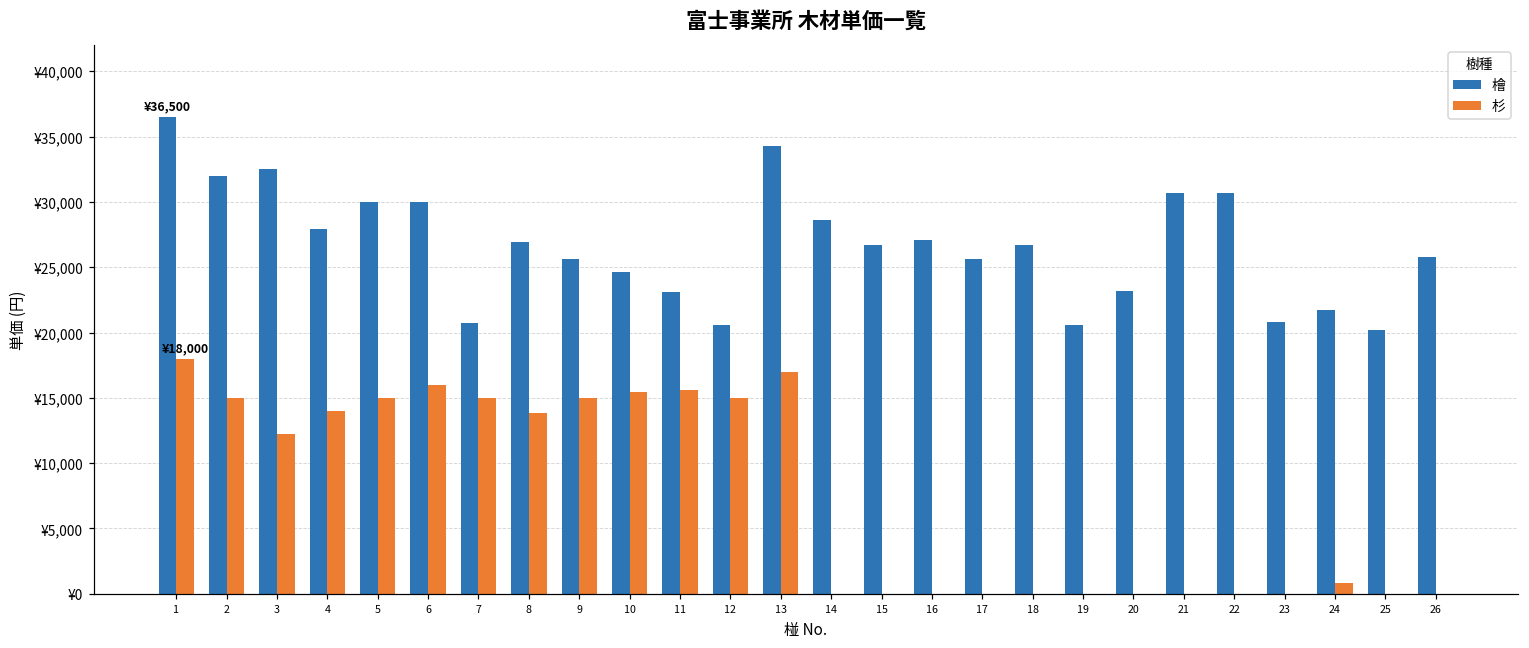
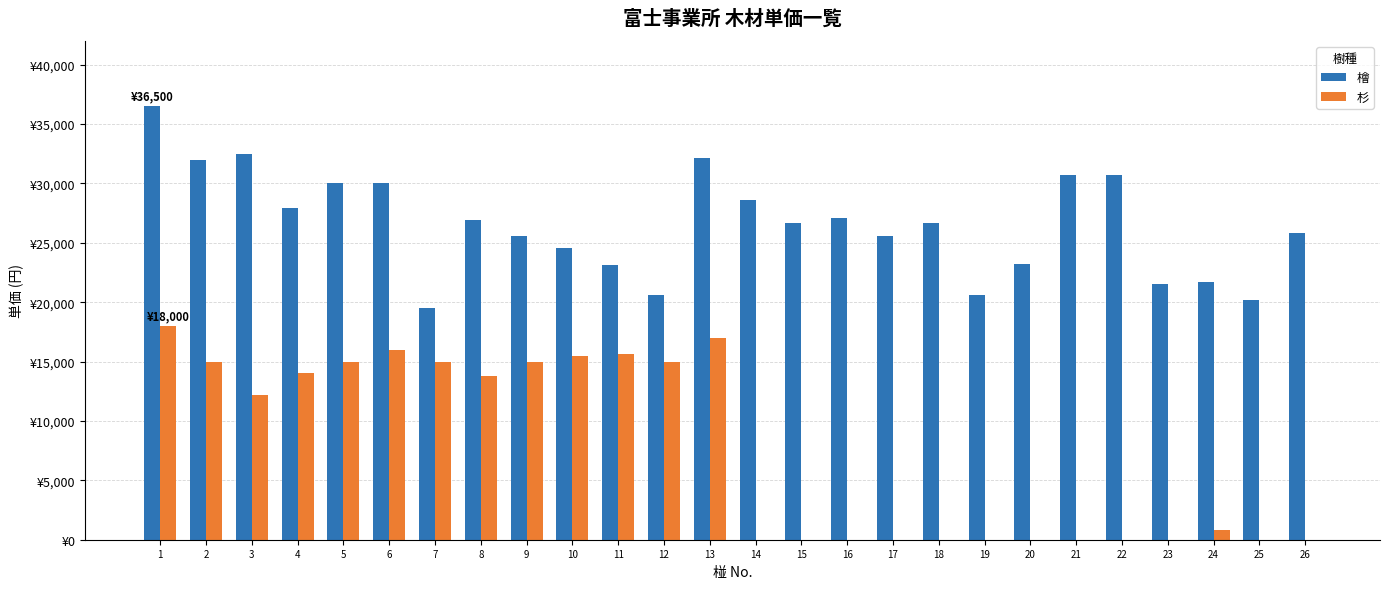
檜, 7: ¥20,700 -> ¥19,500
檜, 13: ¥34,300 -> ¥32,100
檜, 23: ¥20,800 -> ¥21,500
